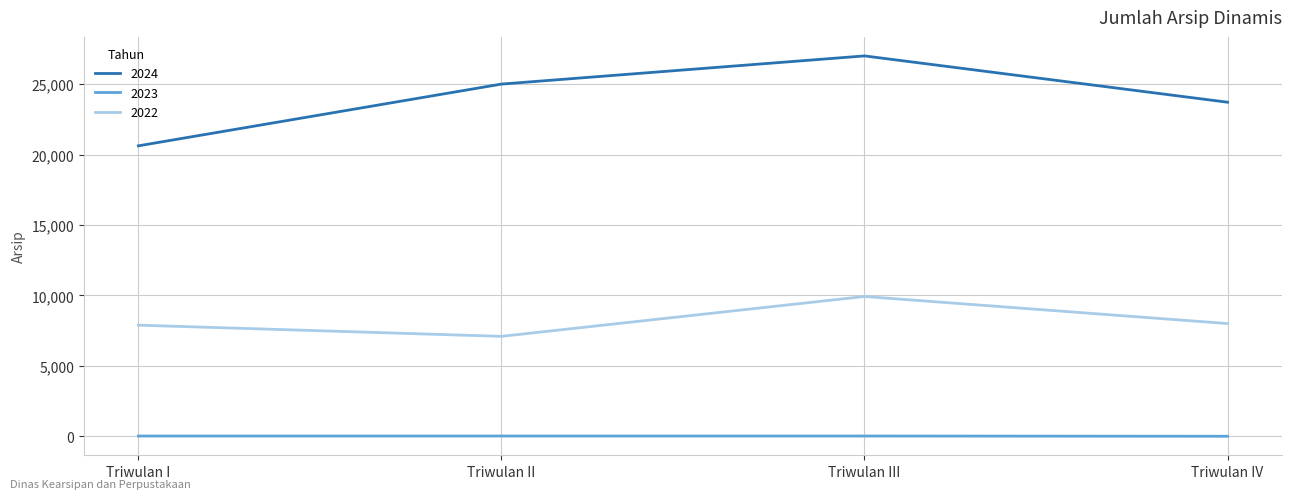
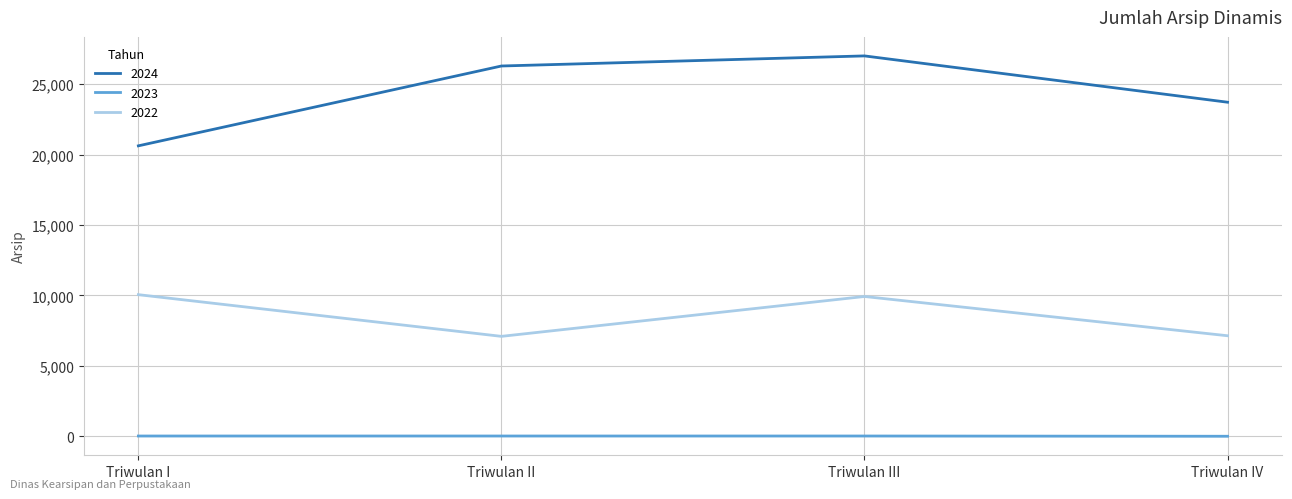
2022, Triwulan I: 7,900 -> 10,100
2024, Triwulan II: 25,000 -> 26,300
2022, Triwulan IV: 8,000 -> 7,100
